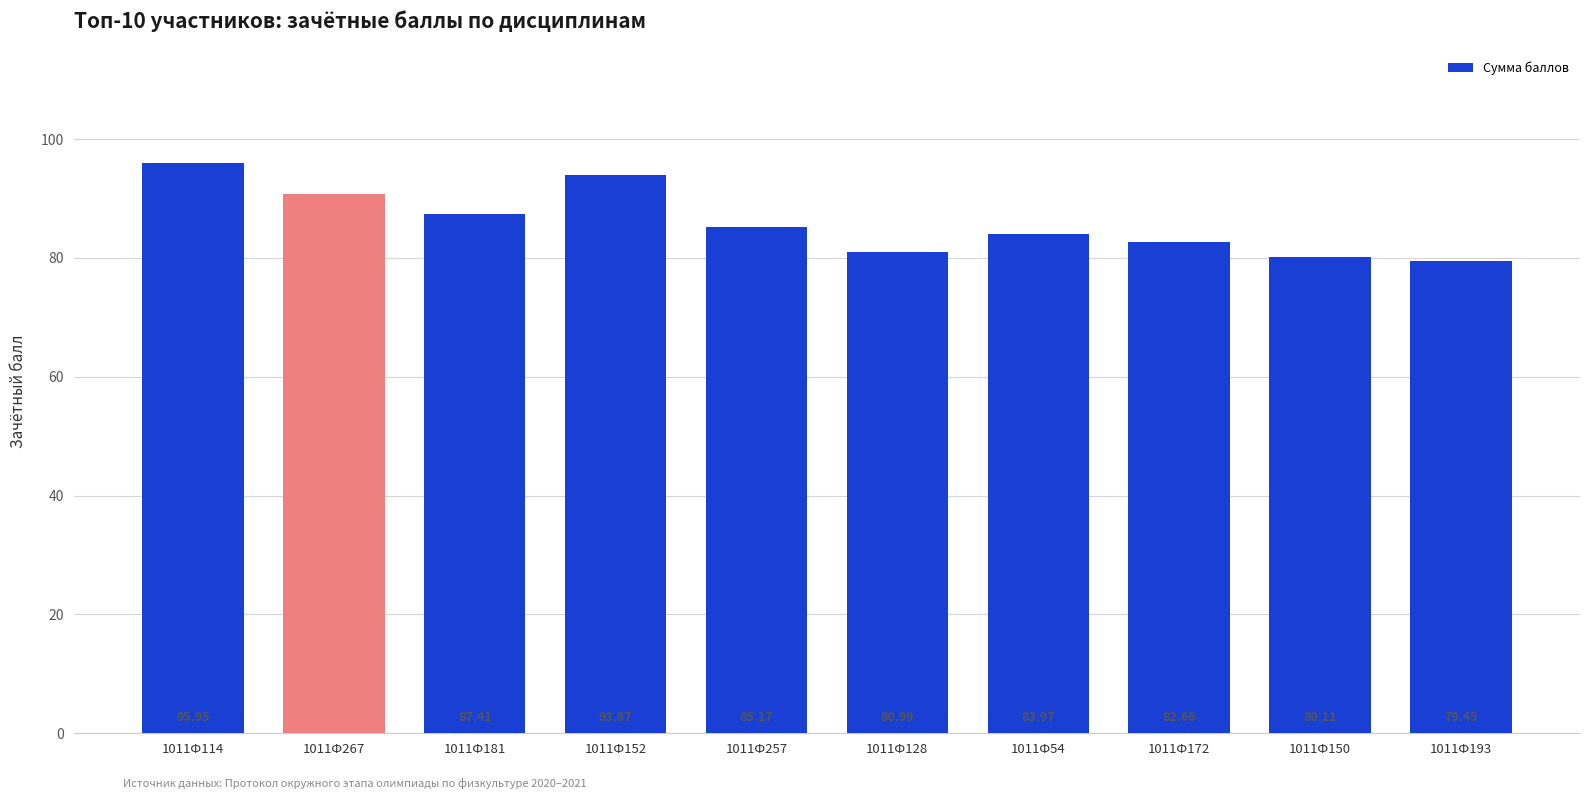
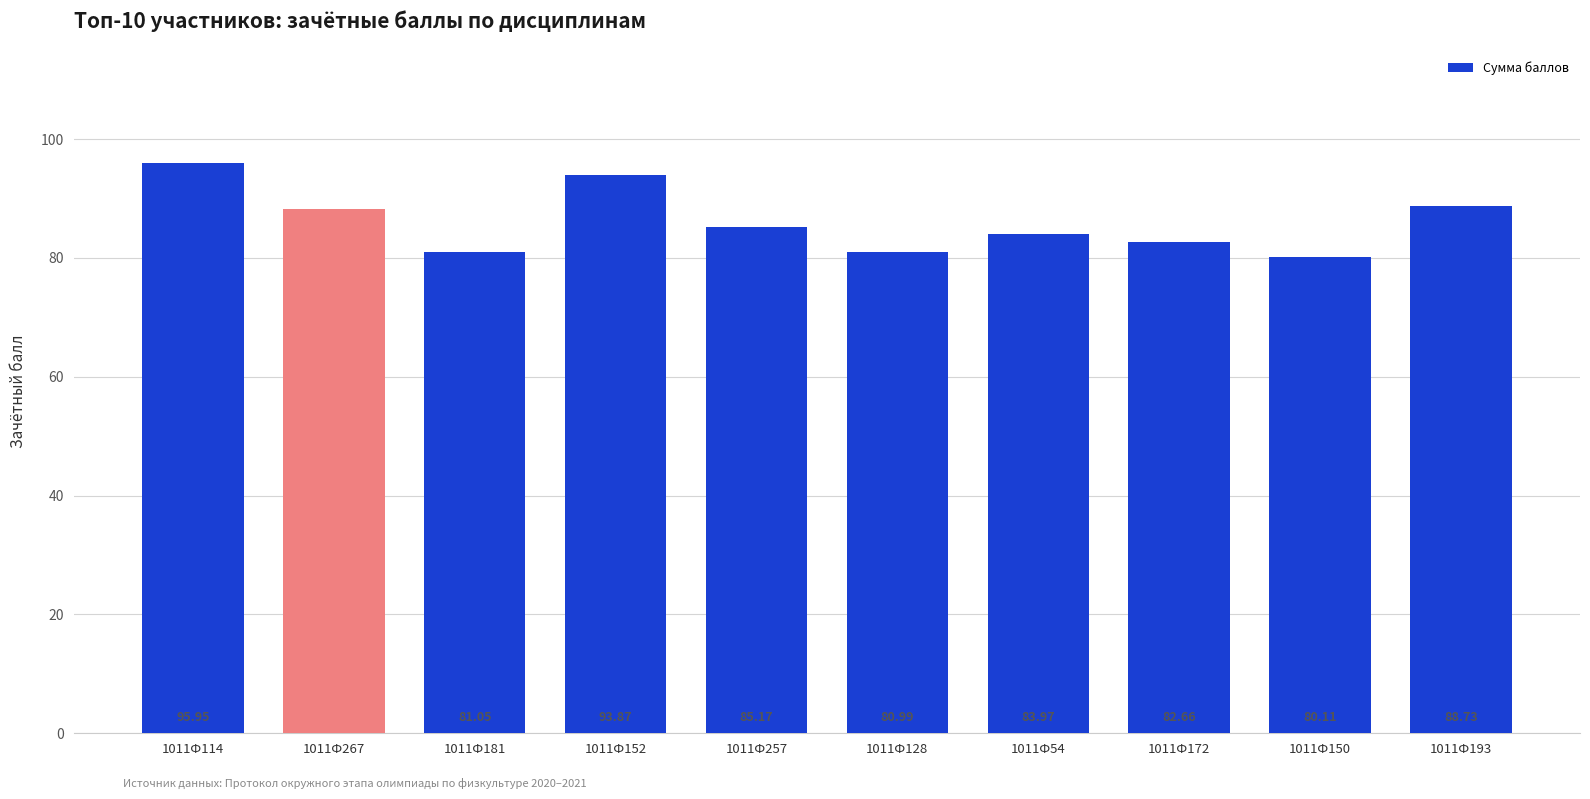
1011Ф267: 91 -> 88
1011Ф181: 87.41 -> 81.05
1011Ф193: 79.45 -> 88.73
